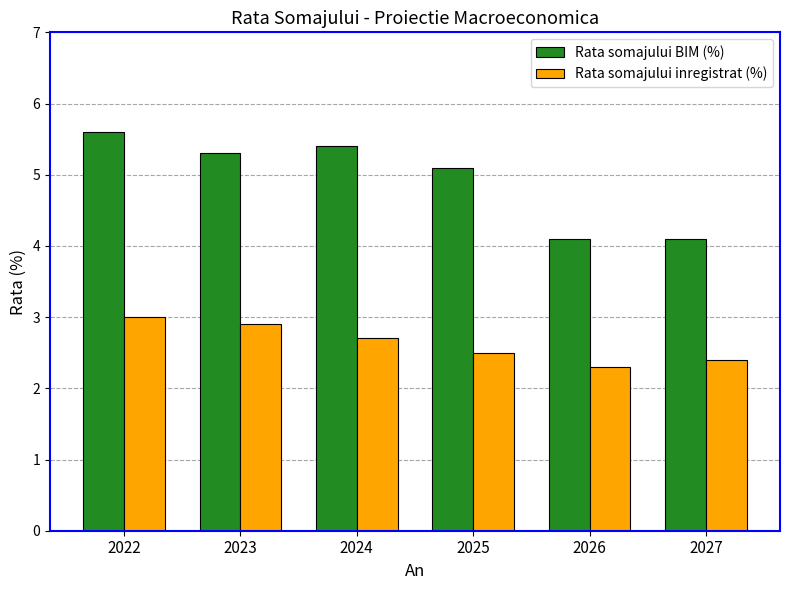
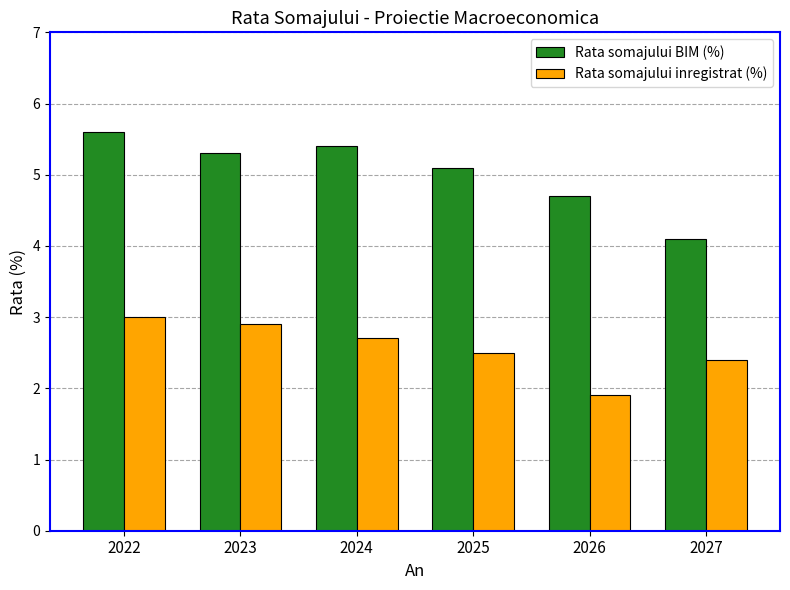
Rata somajului BIM (%), 2026: 4.1 -> 4.7
Rata somajului inregistrat (%), 2026: 2.3 -> 1.9
